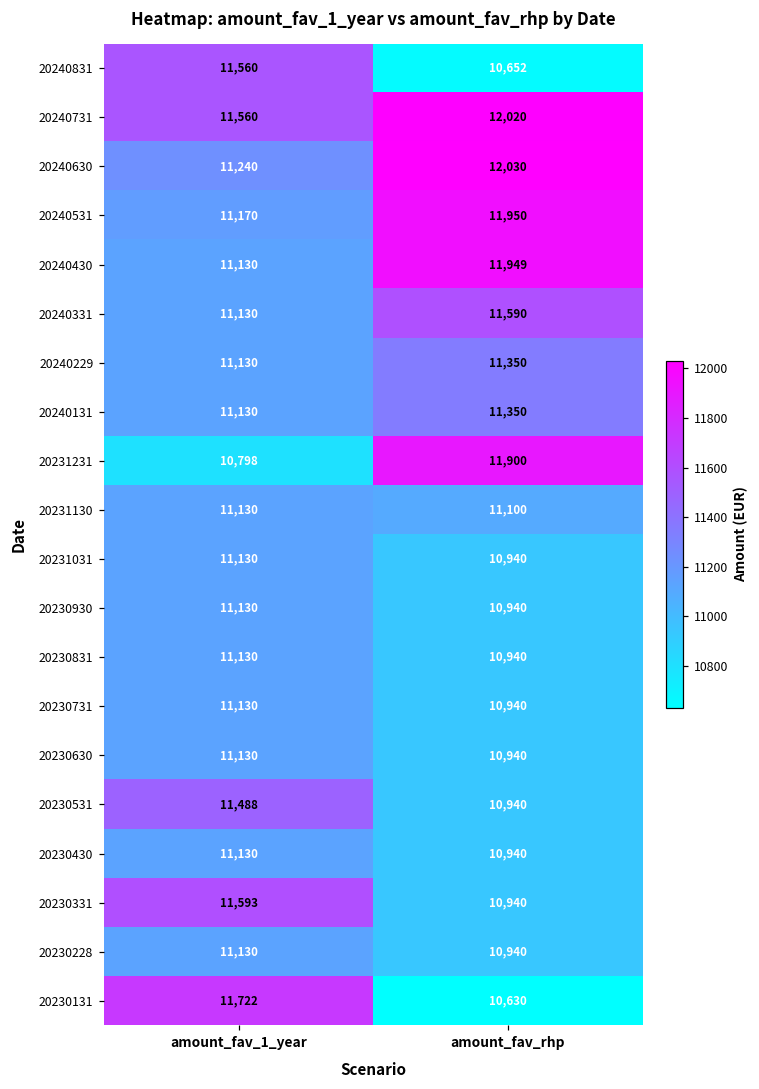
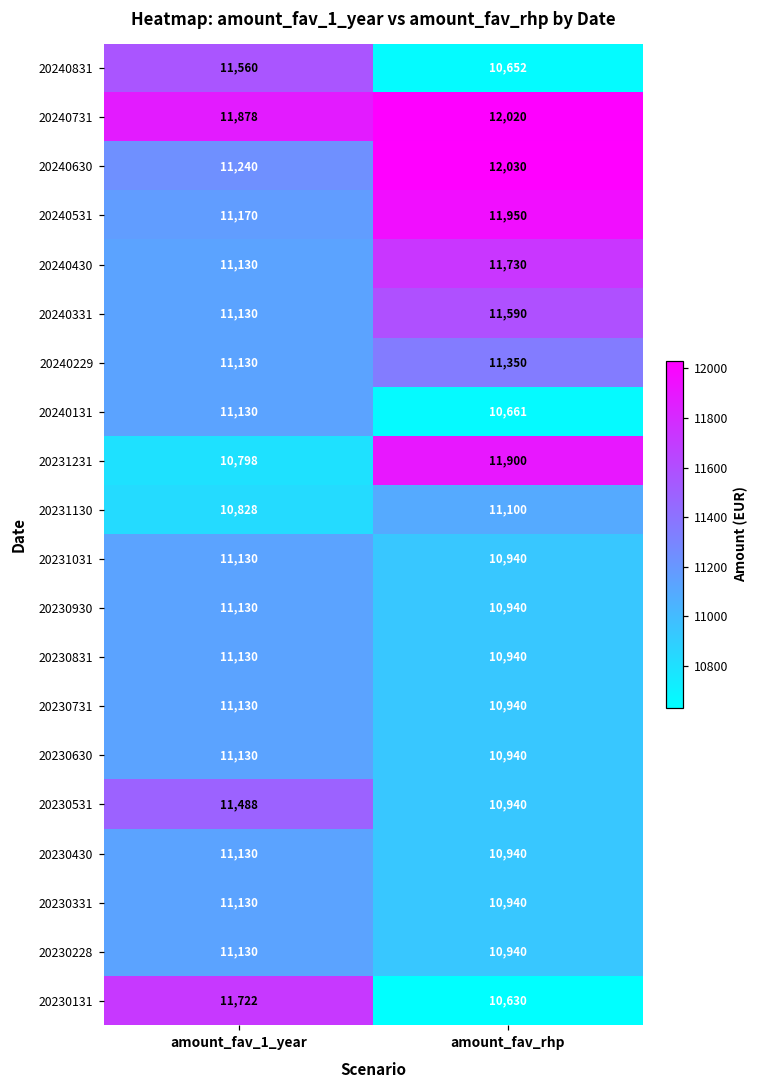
20240731, amount_fav_1_year: 11,560 -> 11,878
20240430, amount_fav_rhp: 11,949 -> 11,730
20240131, amount_fav_rhp: 11,350 -> 10,661
20231130, amount_fav_1_year: 11,130 -> 10,828
20230331, amount_fav_1_year: 11,593 -> 11,130
